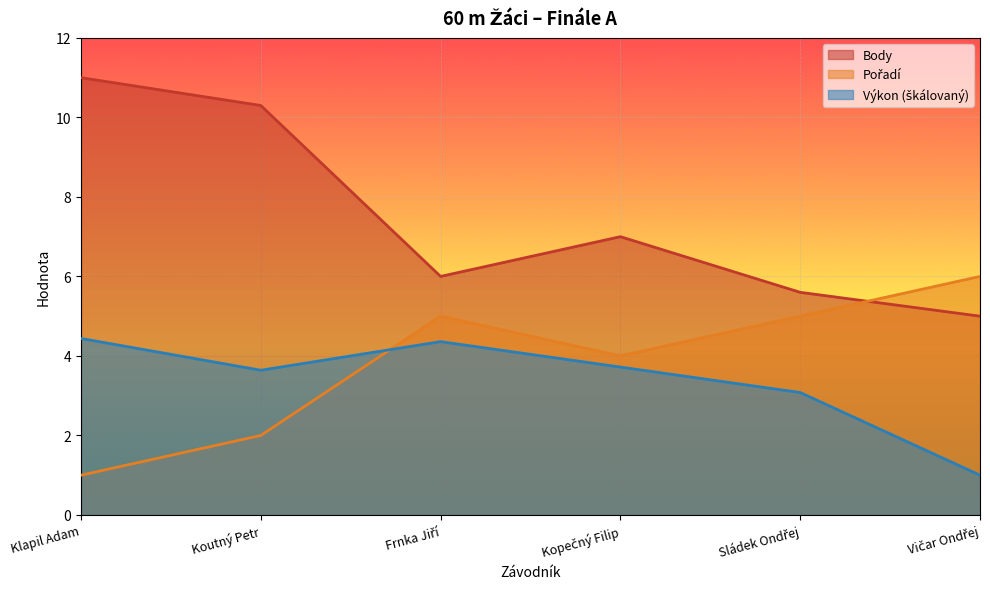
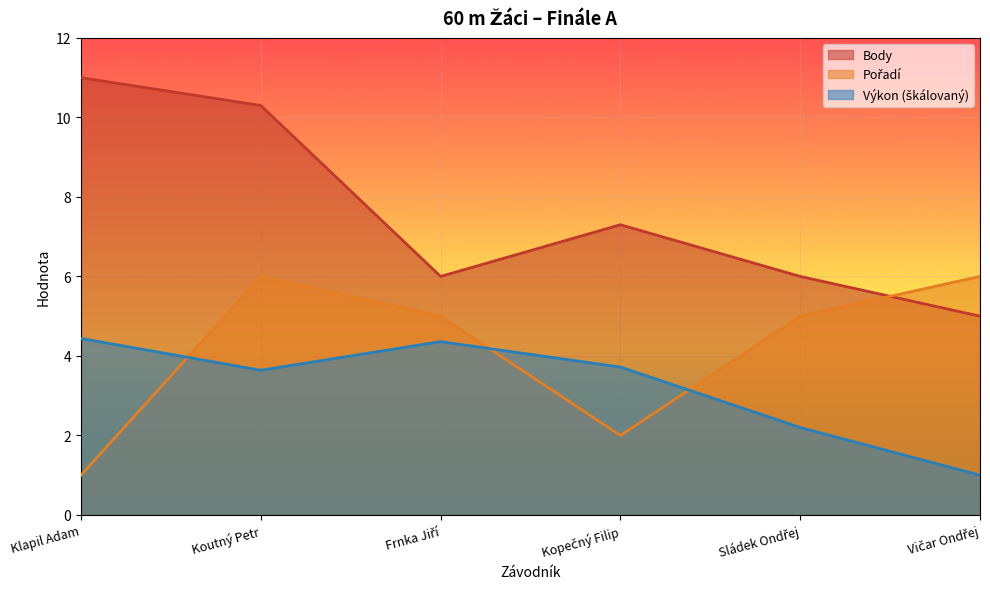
Pořadí, Koutný Petr: 2 -> 6
Body, Kopečný Filip: 7.0 -> 7.3
Pořadí, Kopečný Filip: 4 -> 2
Body, Sládek Ondřej: 5.6 -> 6.0
Výkon (škálovaný), Sládek Ondřej: 3.1 -> 2.2
